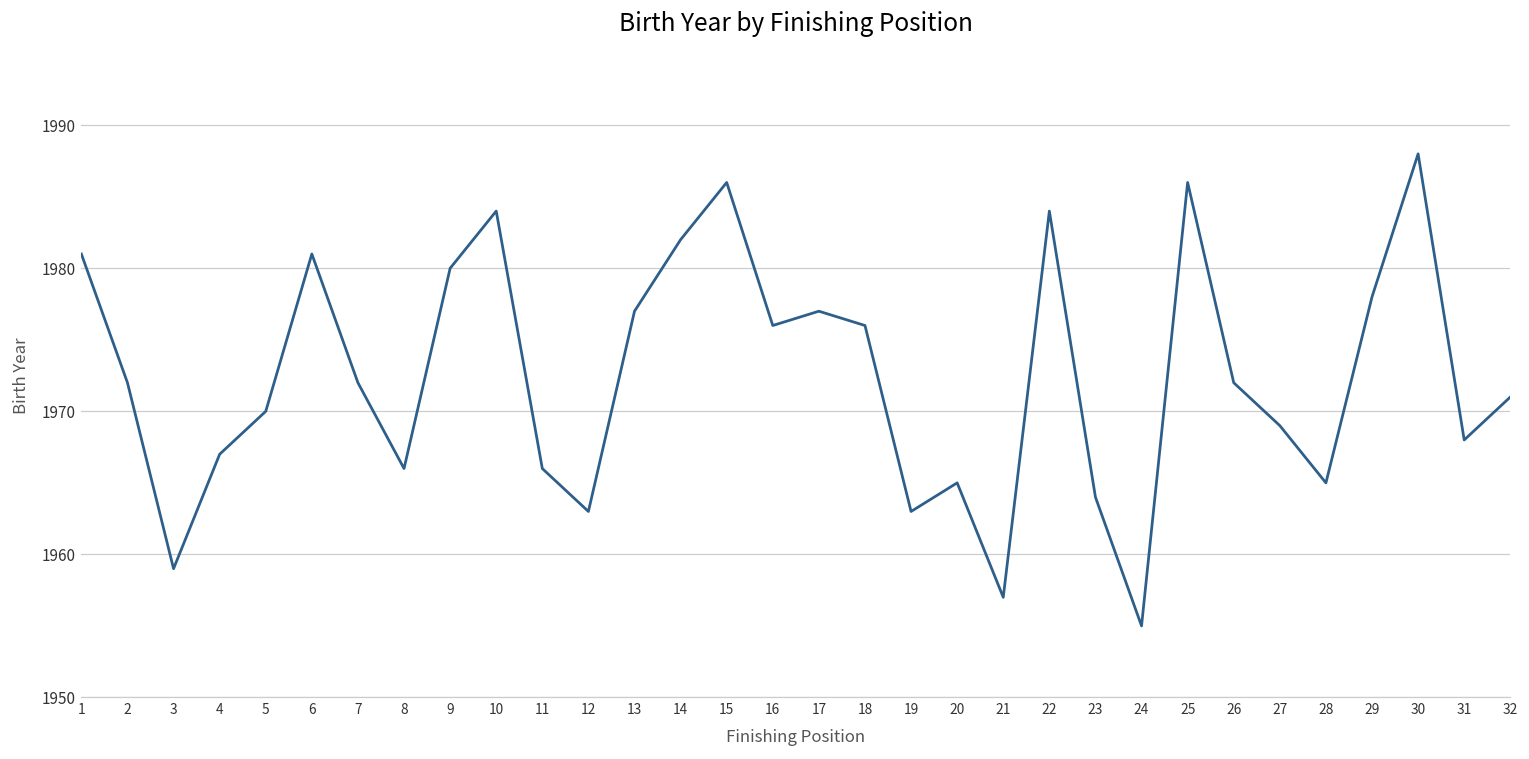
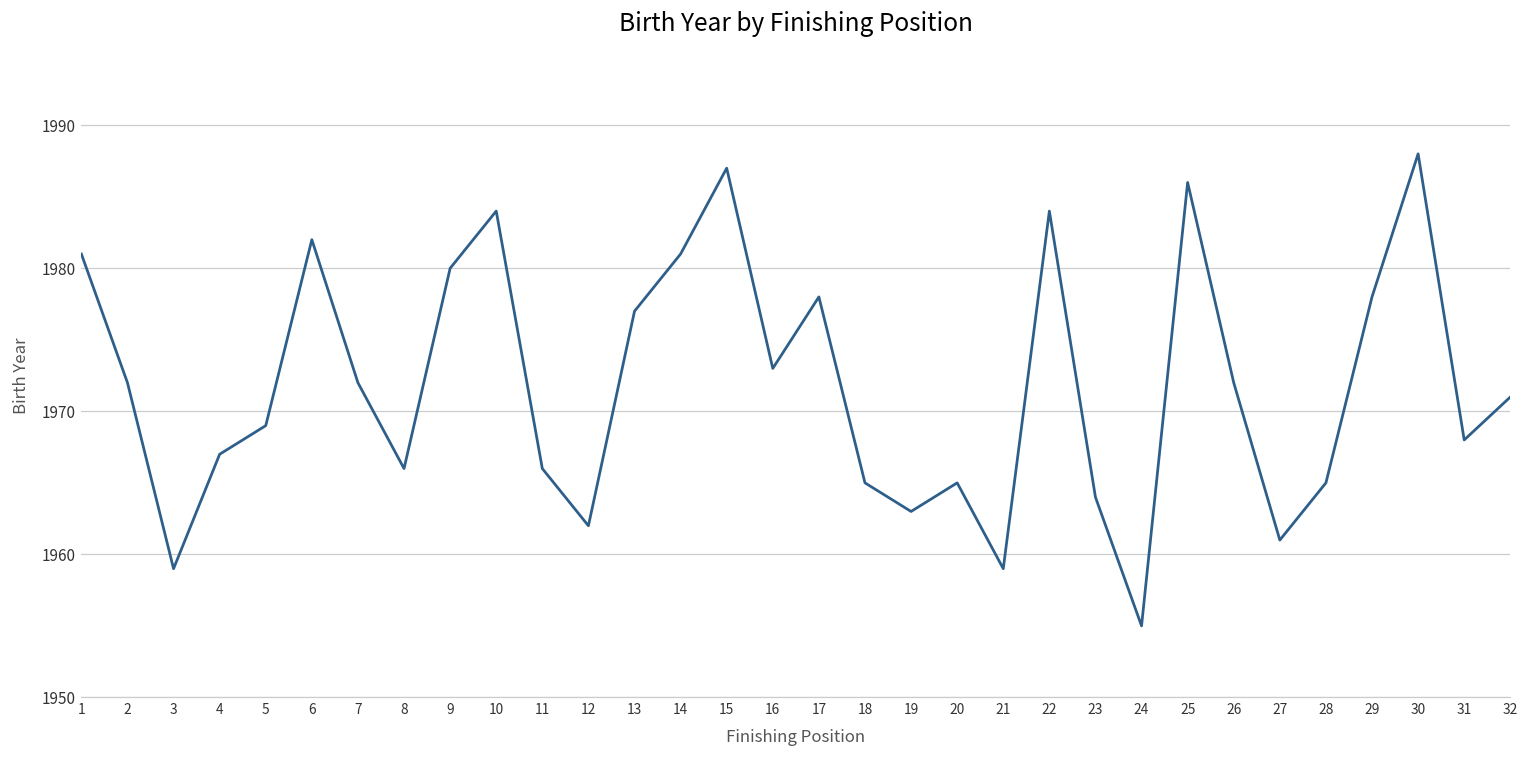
5: 1970 -> 1969
6: 1981 -> 1982
12: 1963 -> 1962
14: 1982 -> 1981
15: 1986 -> 1987
16: 1976 -> 1973
17: 1977 -> 1978
18: 1976 -> 1965
21: 1957 -> 1959
27: 1969 -> 1961
